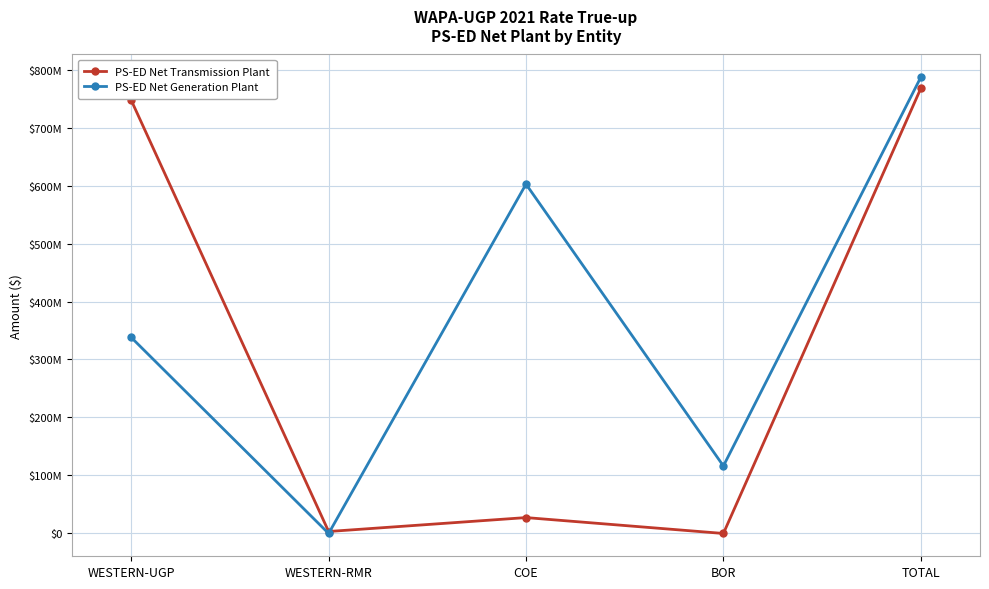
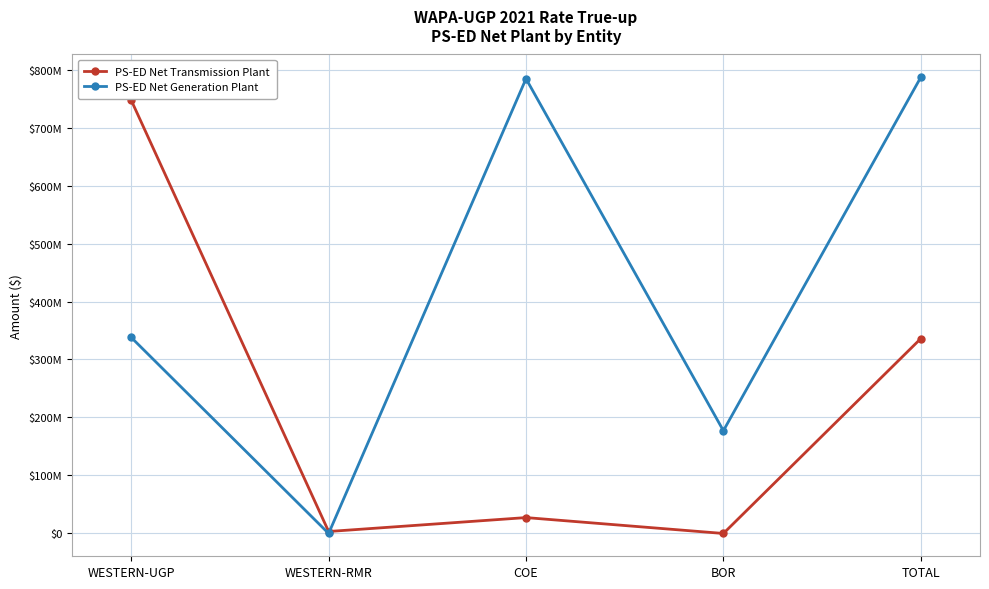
PS-ED Net Generation Plant, COE: $600000000 -> $780000000
PS-ED Net Generation Plant, BOR: $120000000 -> $180000000
PS-ED Net Transmission Plant, TOTAL: $770000000 -> $340000000
